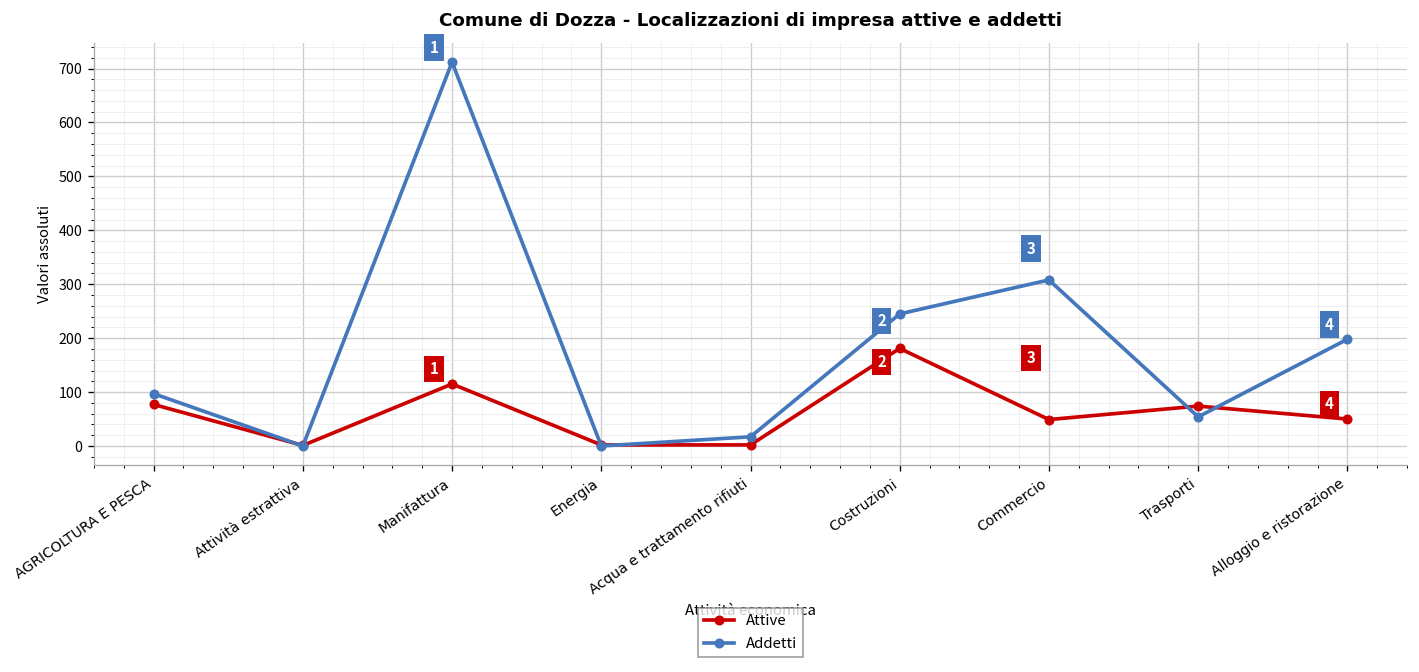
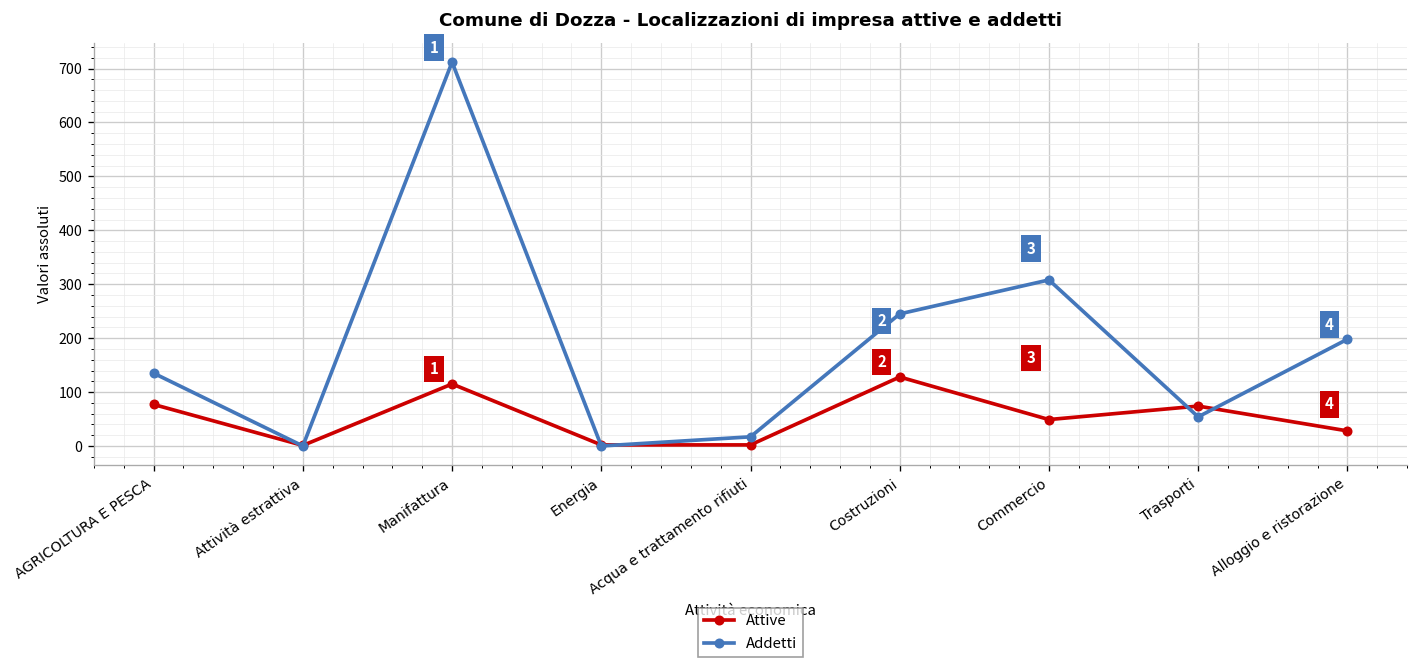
Addetti, AGRICOLTURA E PESCA: 100 -> 140
Attive, Costruzioni: 180 -> 130
Attive, Alloggio e ristorazione: 50 -> 30
